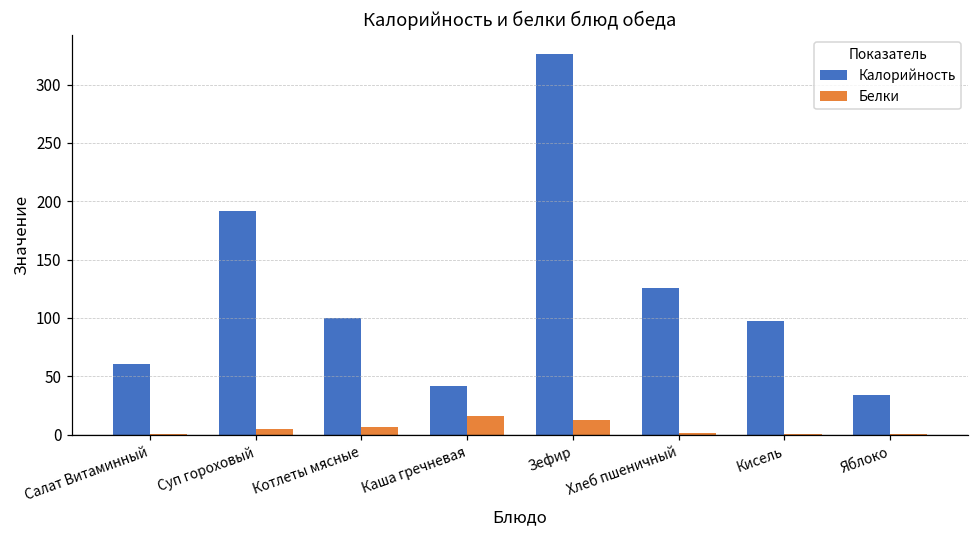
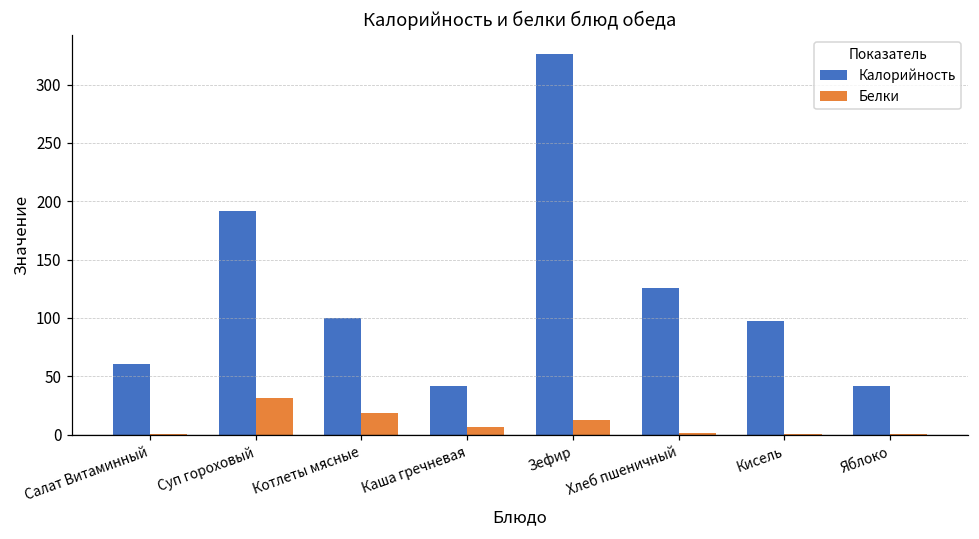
Белки, Суп гороховый: 5 -> 31
Белки, Котлеты мясные: 6 -> 18
Белки, Каша гречневая: 16 -> 7
Калорийность, Яблоко: 34 -> 42
